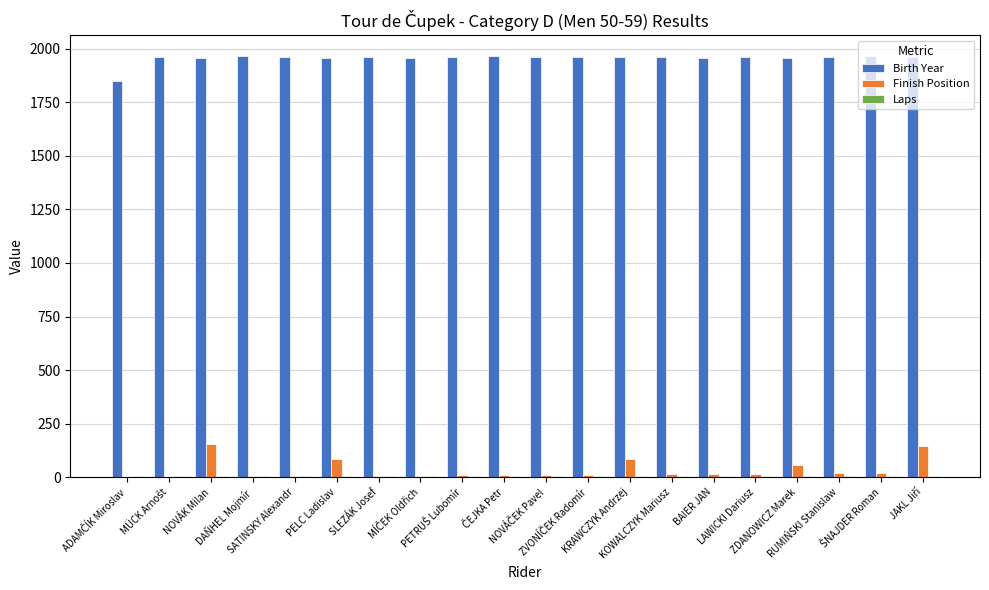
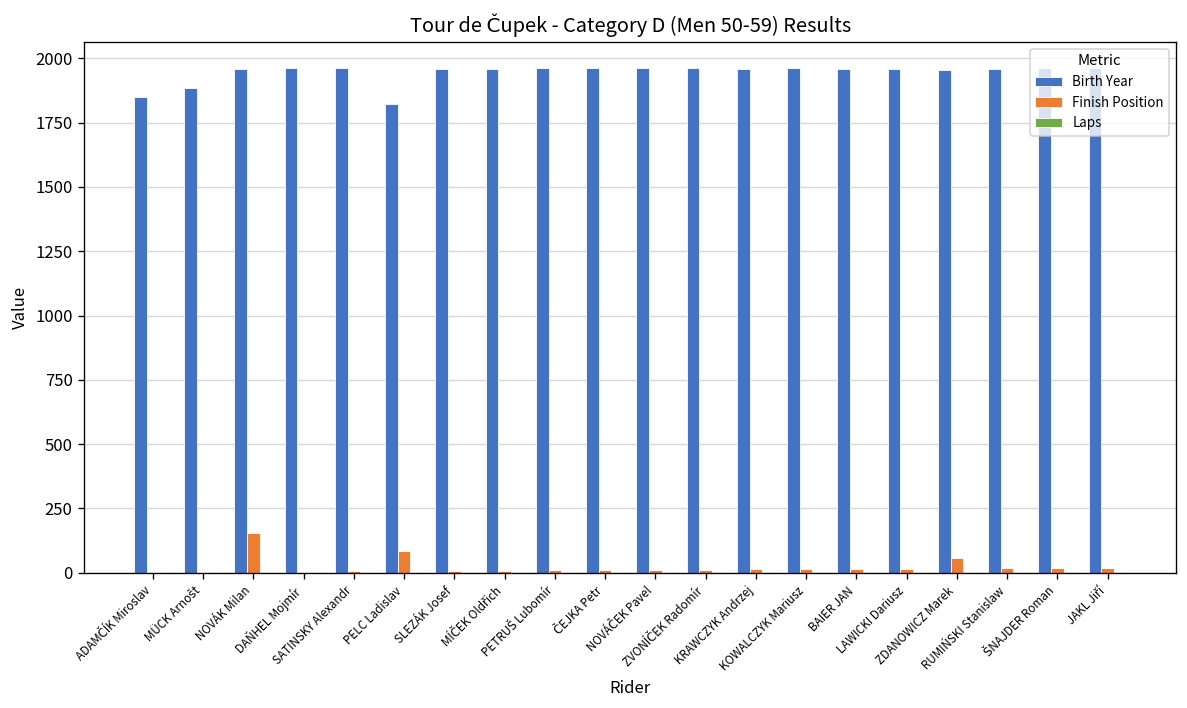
Birth Year, MÜCK Arnošt: 1960 -> 1890
Birth Year, PELC Ladislav: 1960 -> 1820
Finish Position, KRAWCZYK Andrzej: 90 -> 10
Finish Position, JAKL Jiří: 150 -> 20
